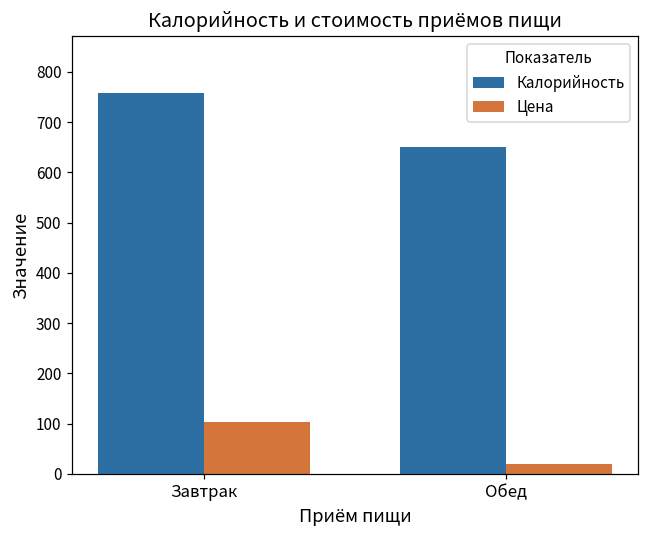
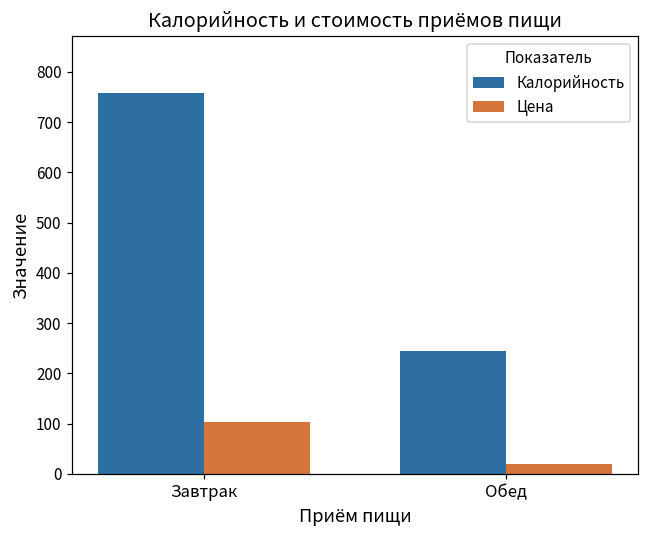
Калорийность, Обед: 650 -> 240
